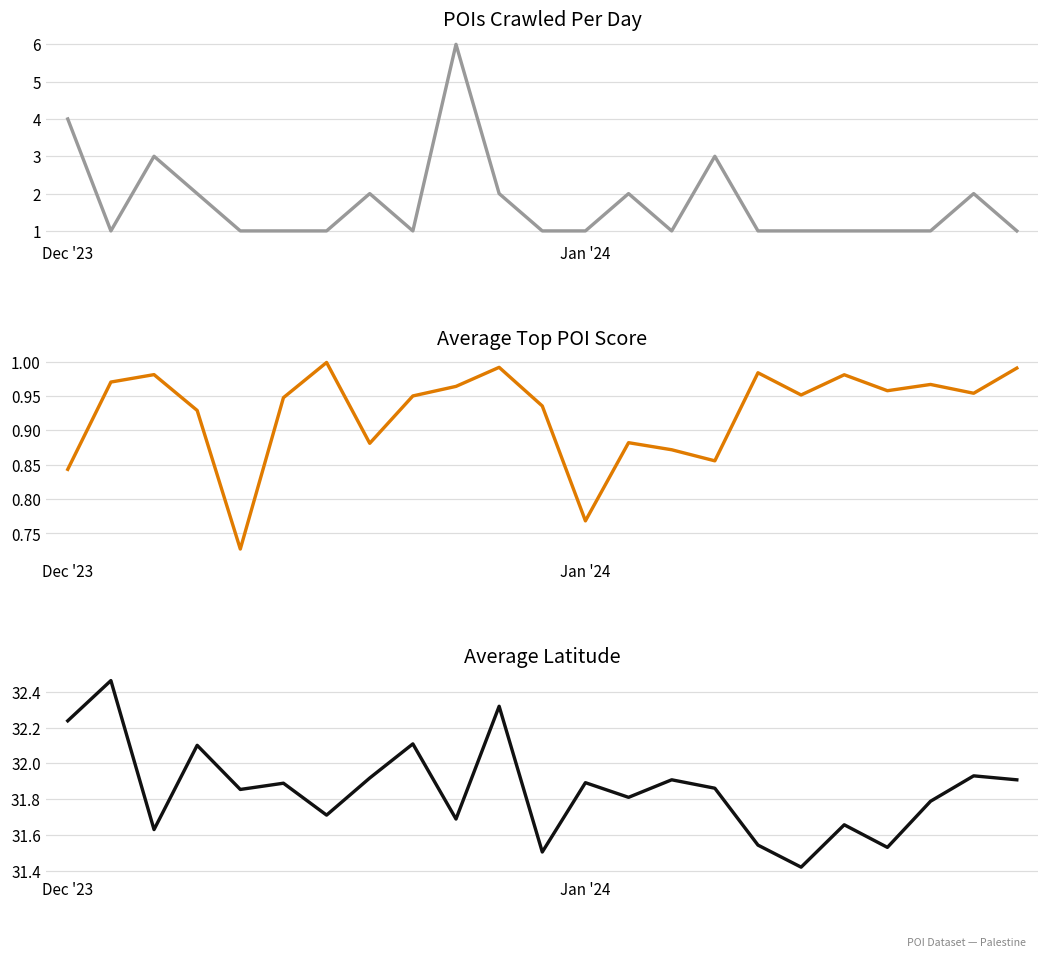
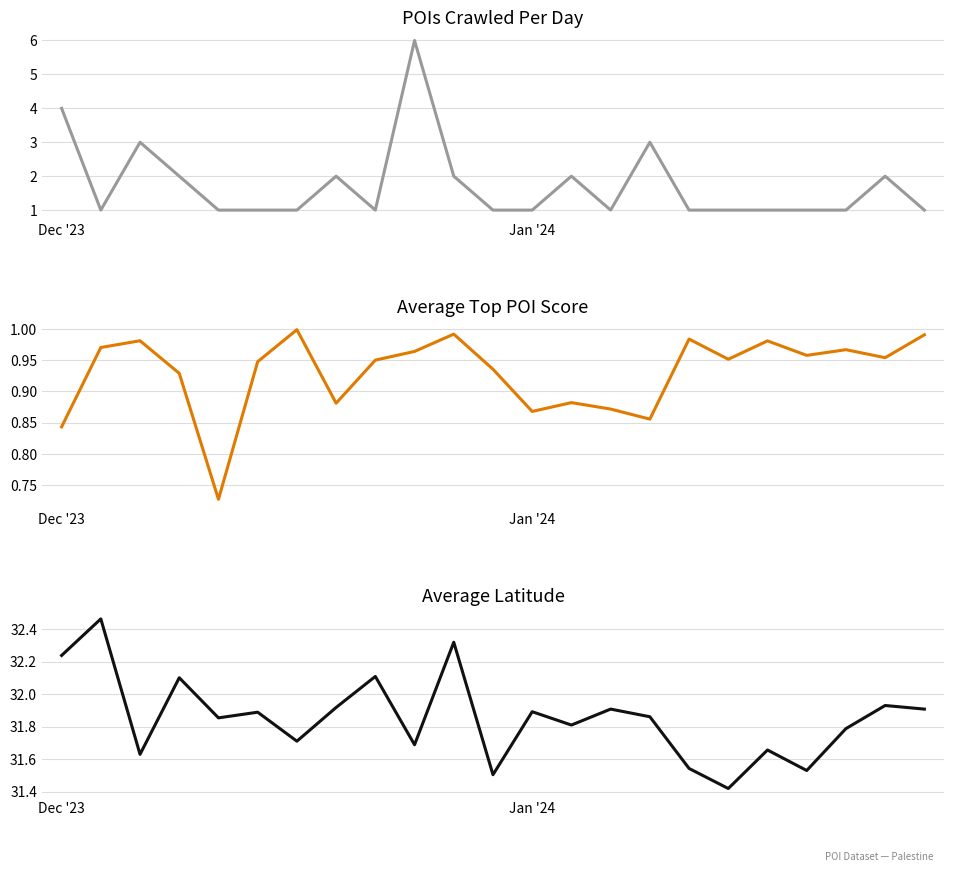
Average Top POI Score, Jan '24: 0.77 -> 0.87
